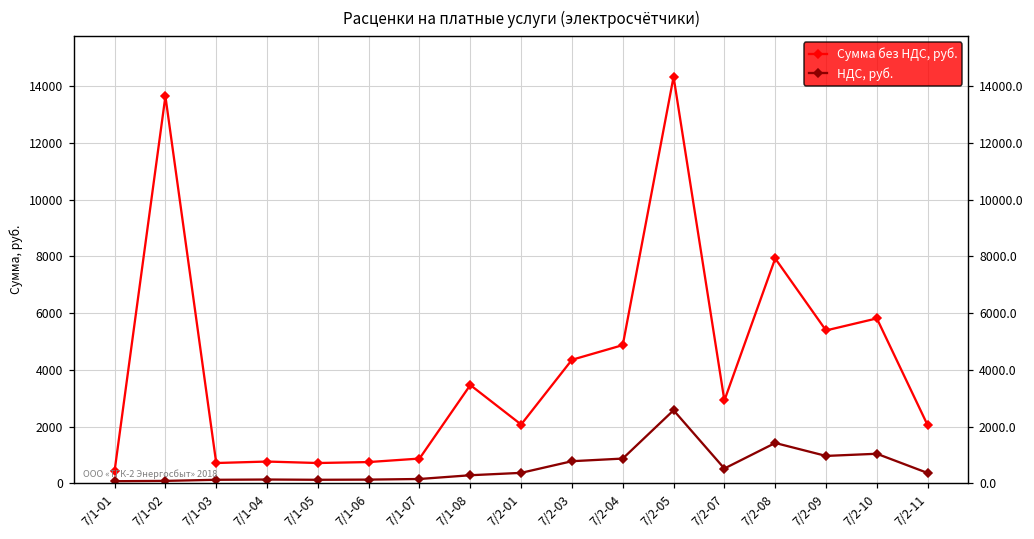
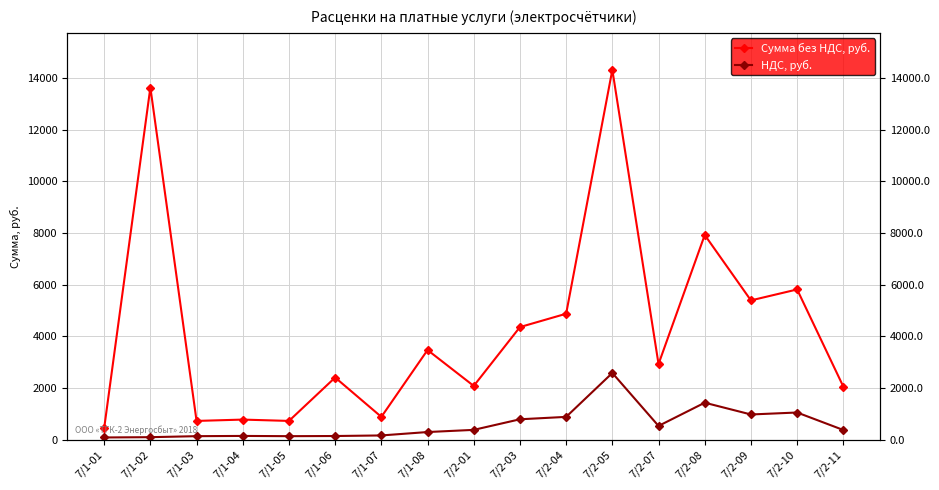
Сумма без НДС, руб., 7/1-06: 800 -> 2400
